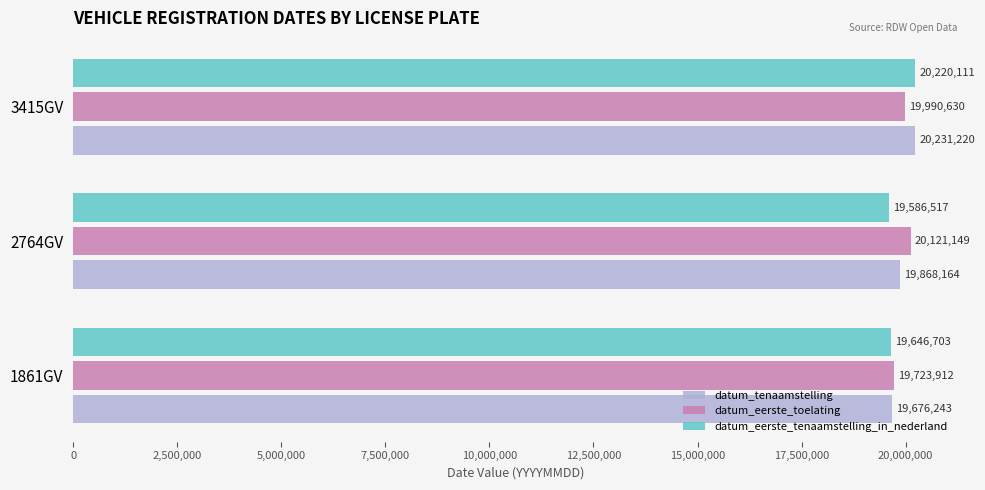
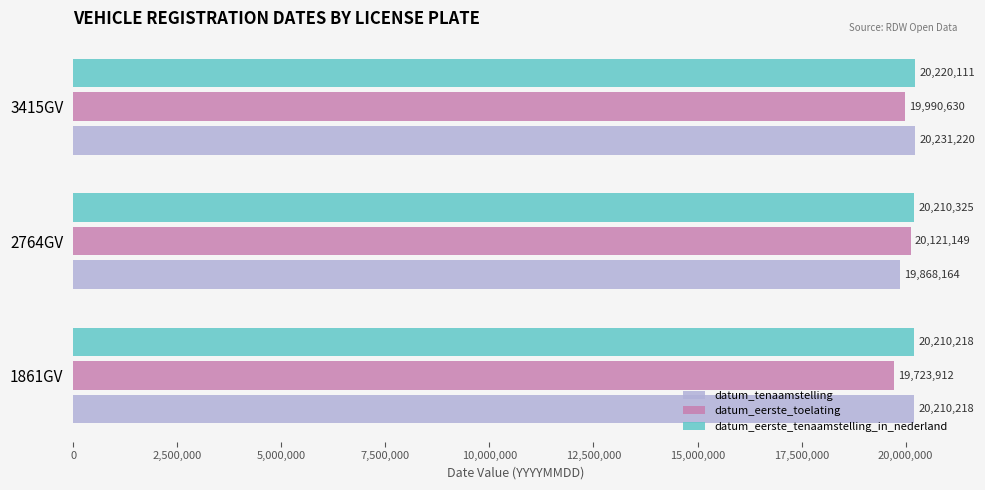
datum_eerste_tenaamstelling_in_nederland, 2764GV: 19,586,517 -> 20,210,325
datum_eerste_tenaamstelling_in_nederland, 1861GV: 19,646,703 -> 20,210,218
datum_tenaamstelling, 1861GV: 19,676,243 -> 20,210,218
